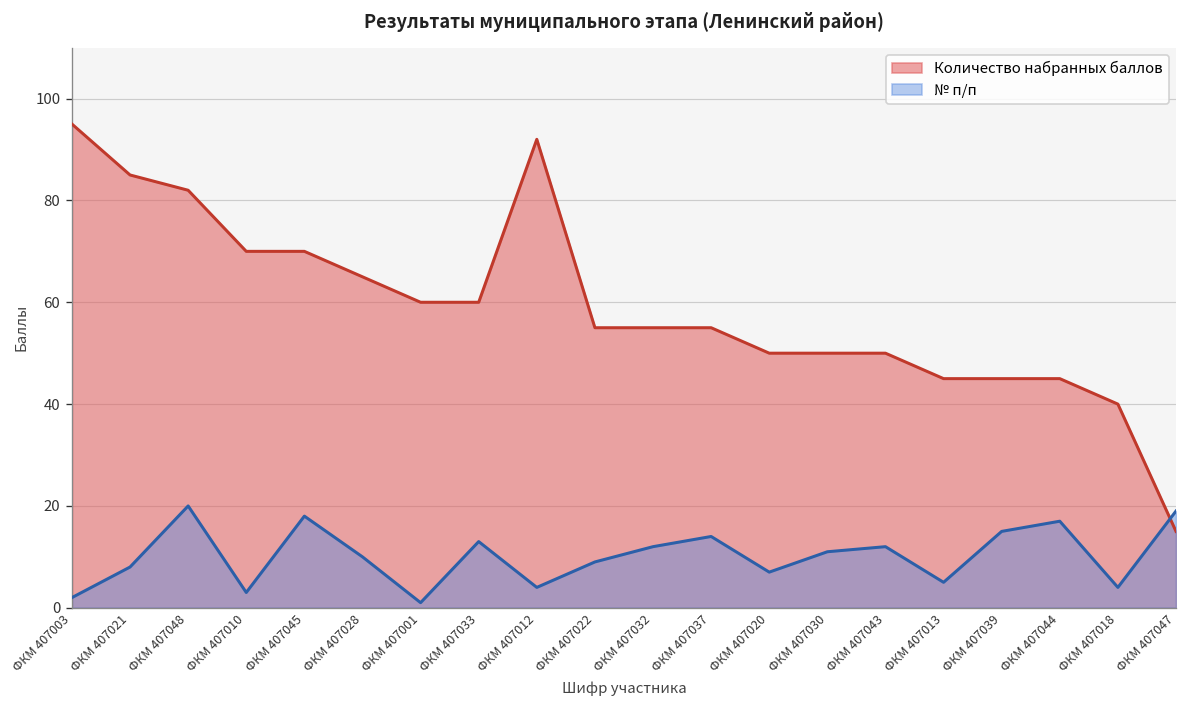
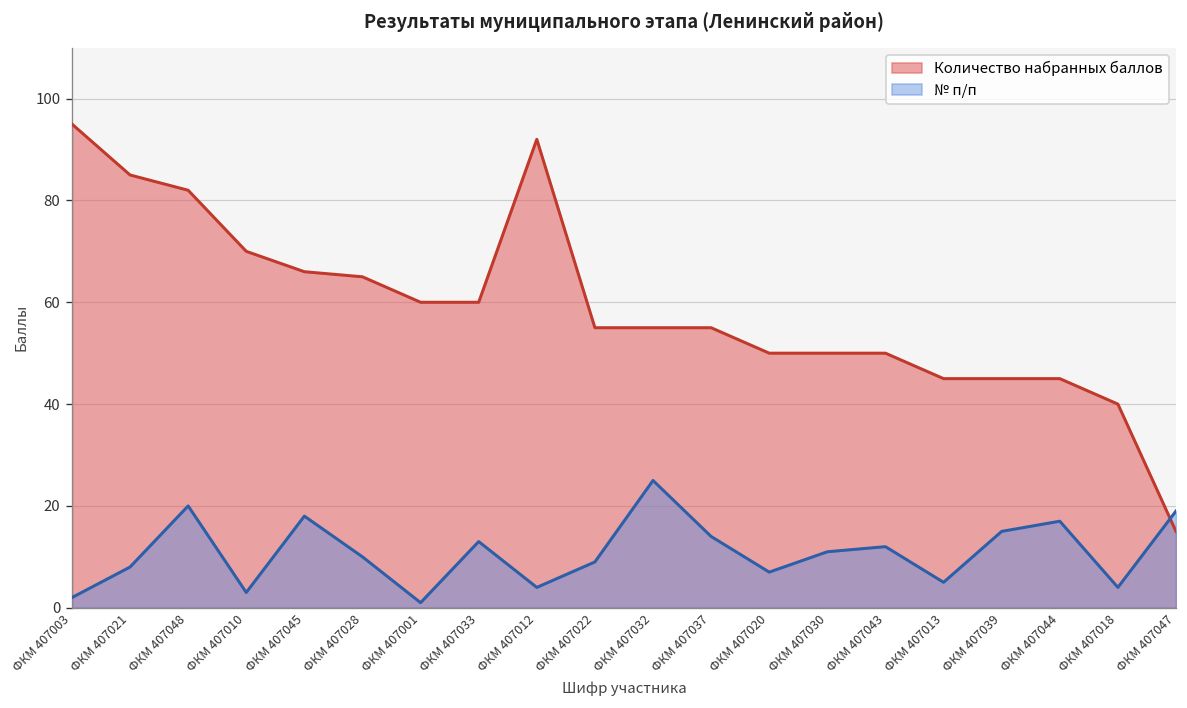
Количество набранных баллов, ФКМ 407045: 70 -> 66
№ п/п, ФКМ 407032: 12 -> 25
